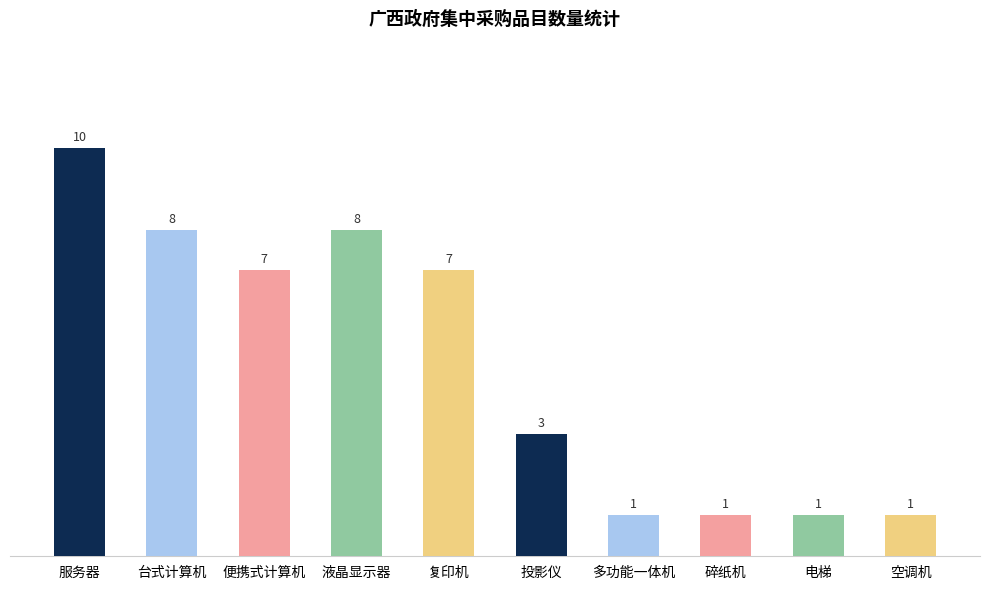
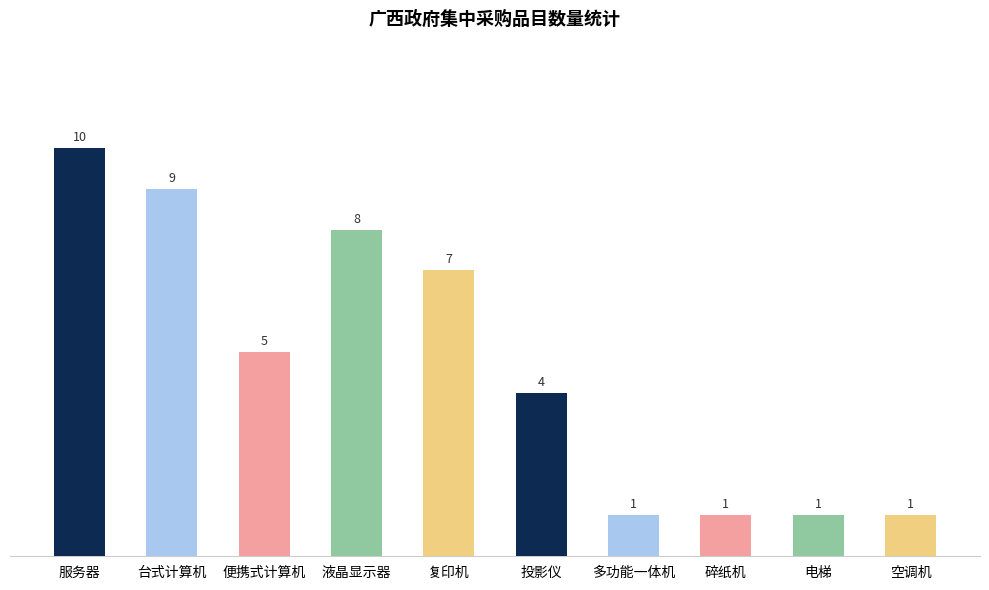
台式计算机: 8 -> 9
便携式计算机: 7 -> 5
投影仪: 3 -> 4
